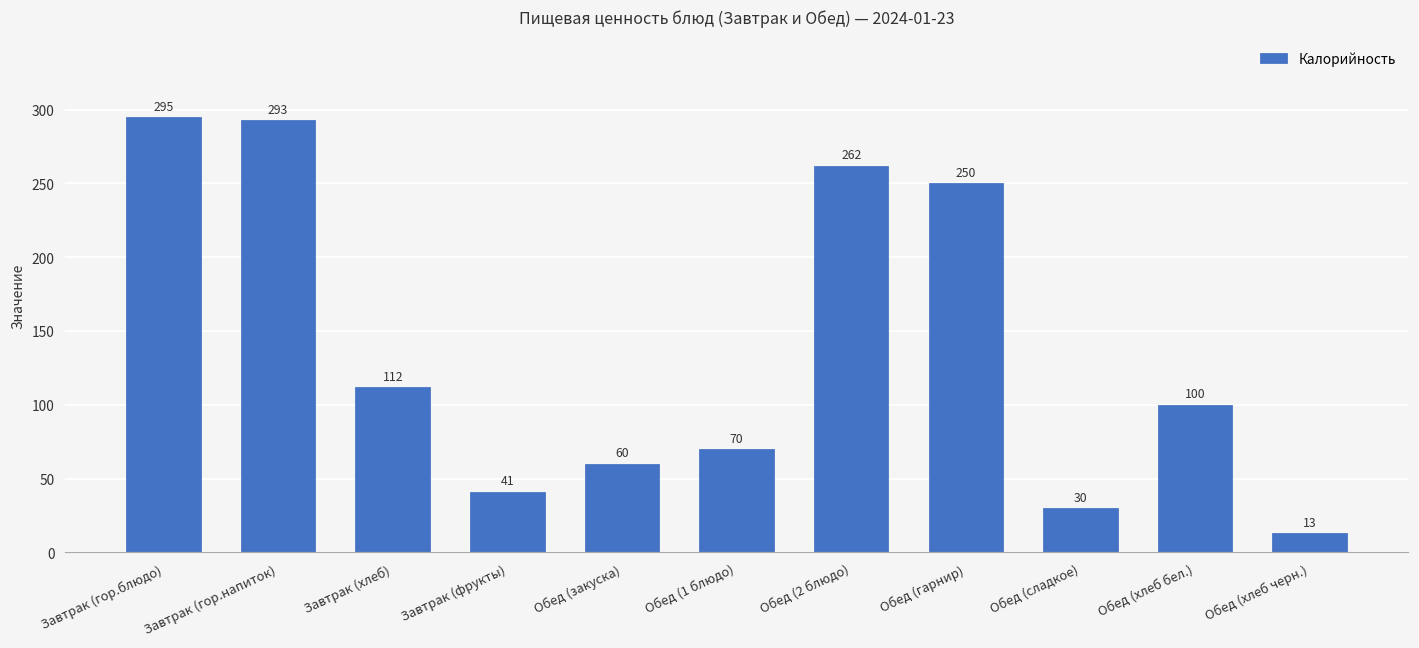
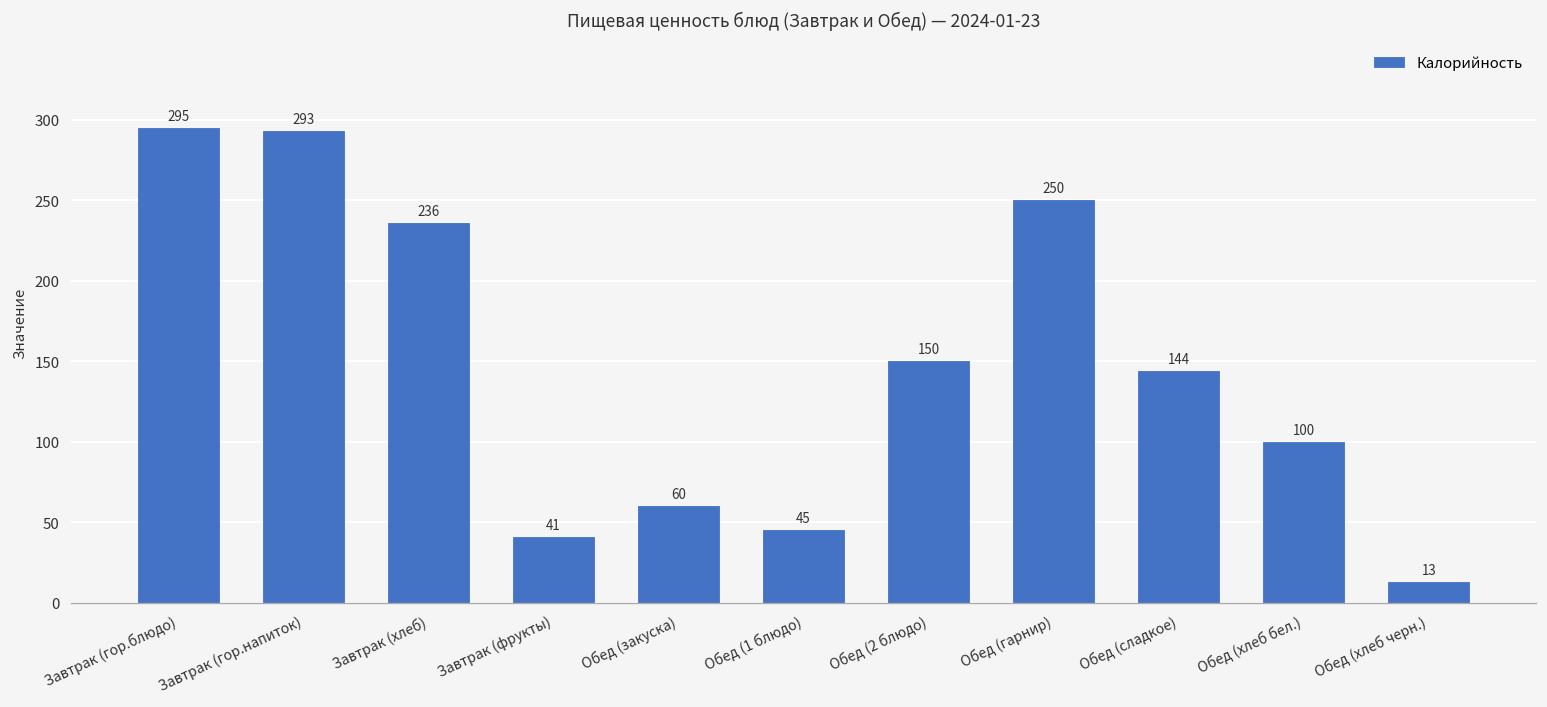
Завтрак (хлеб): 112 -> 236
Обед (1 блюдо): 70 -> 45
Обед (2 блюдо): 262 -> 150
Обед (сладкое): 30 -> 144
